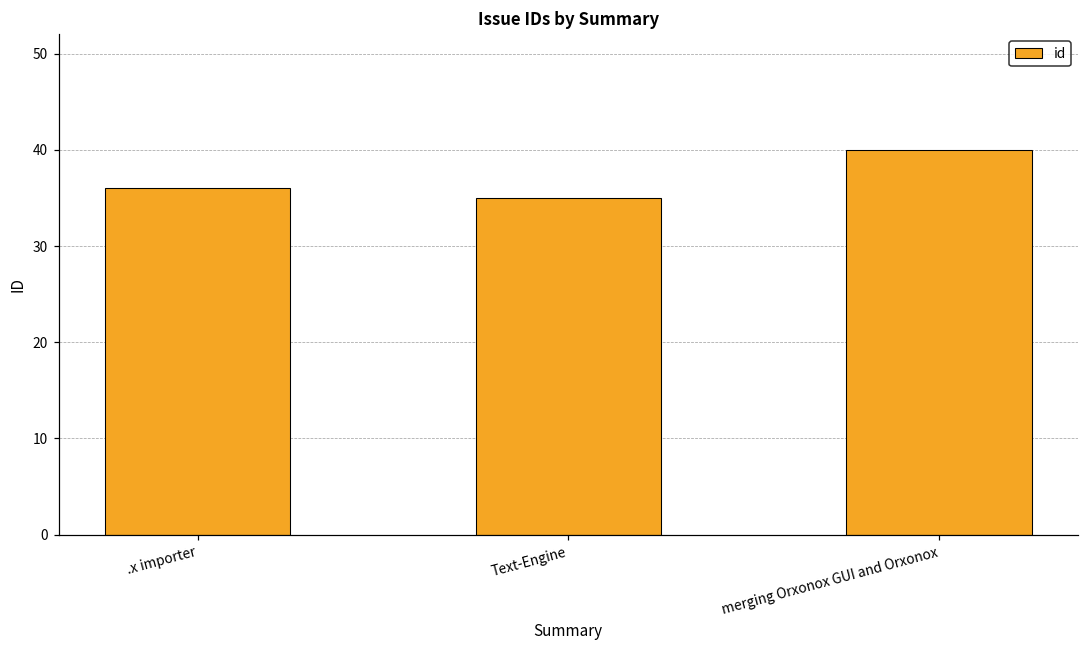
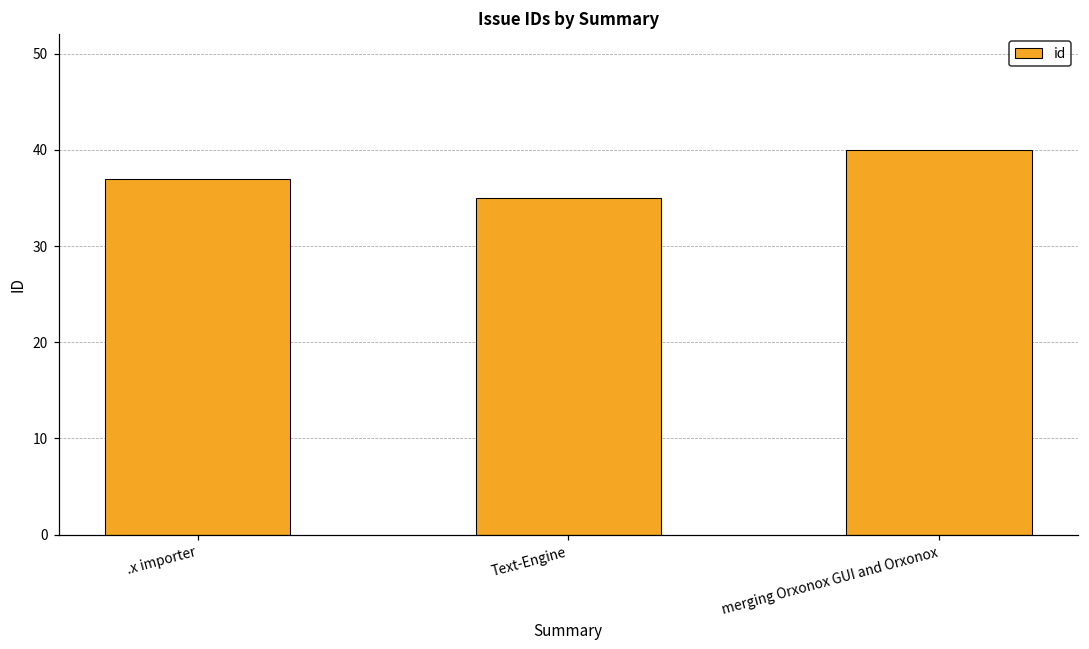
.x importer: 36 -> 37
